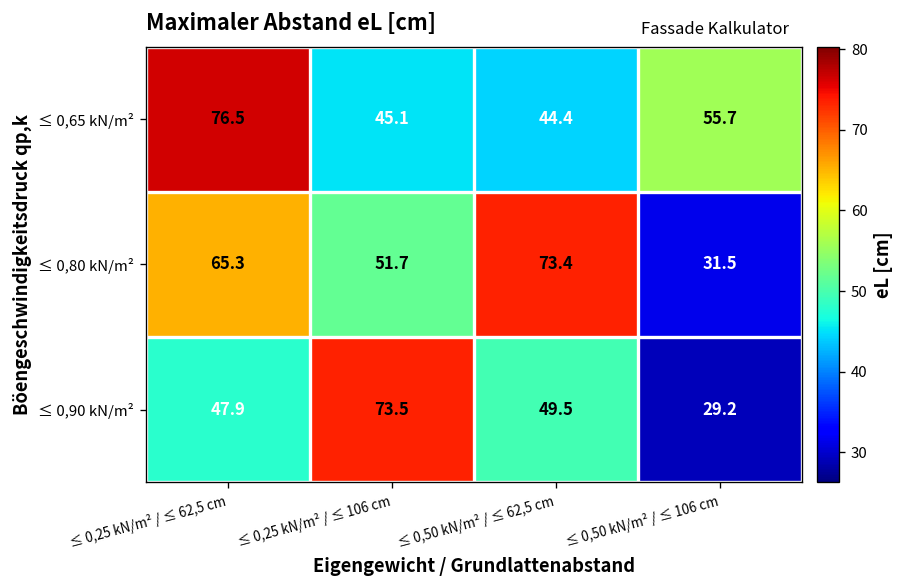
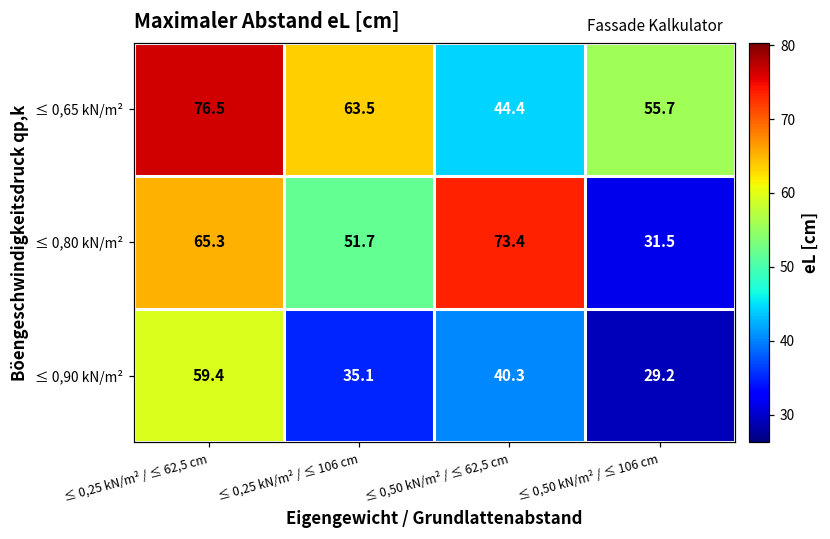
≤ 0,65 kN/m², ≤ 0,25 kN/m² / ≤ 106 cm: 45.1 -> 63.5
≤ 0,90 kN/m², ≤ 0,25 kN/m² / ≤ 62,5 cm: 47.9 -> 59.4
≤ 0,90 kN/m², ≤ 0,25 kN/m² / ≤ 106 cm: 73.5 -> 35.1
≤ 0,90 kN/m², ≤ 0,50 kN/m² / ≤ 62,5 cm: 49.5 -> 40.3
